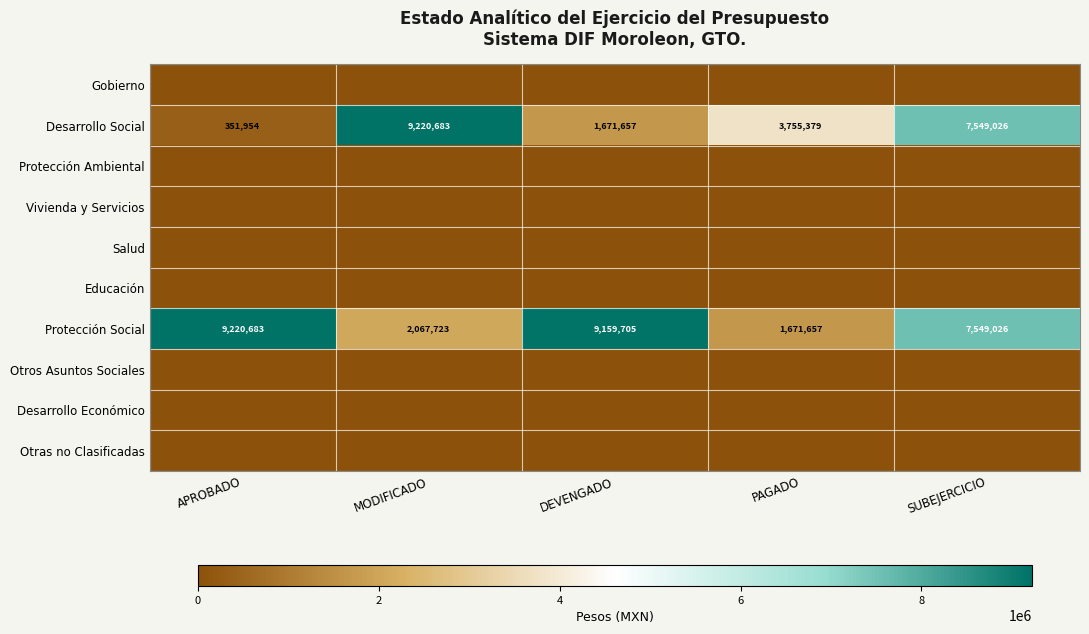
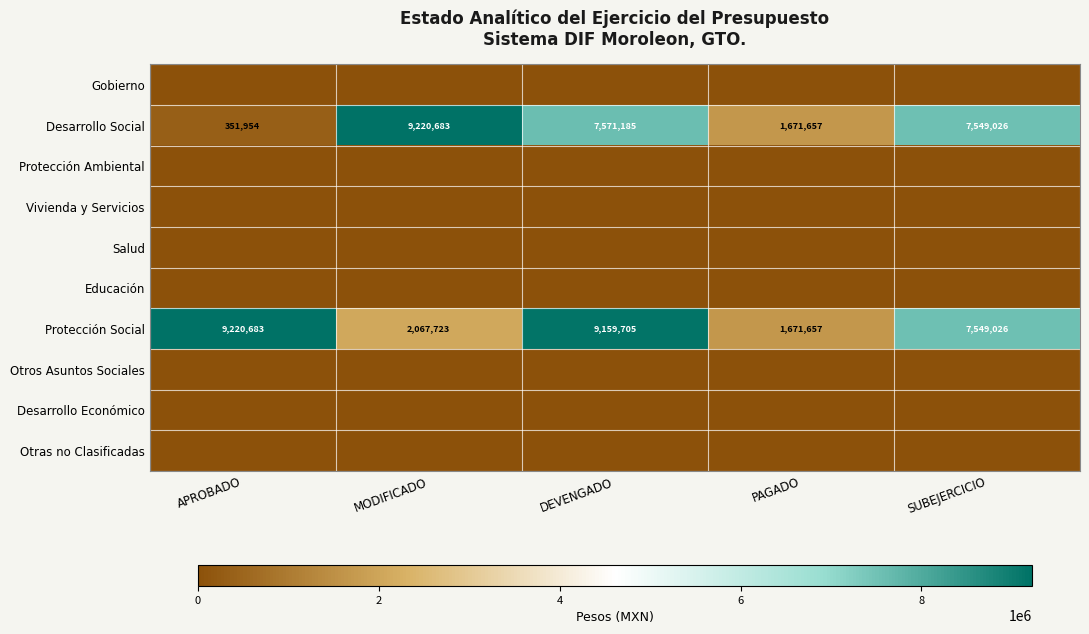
Desarrollo Social, DEVENGADO: 1,671,657 -> 7,571,185
Desarrollo Social, PAGADO: 3,755,379 -> 1,671,657
